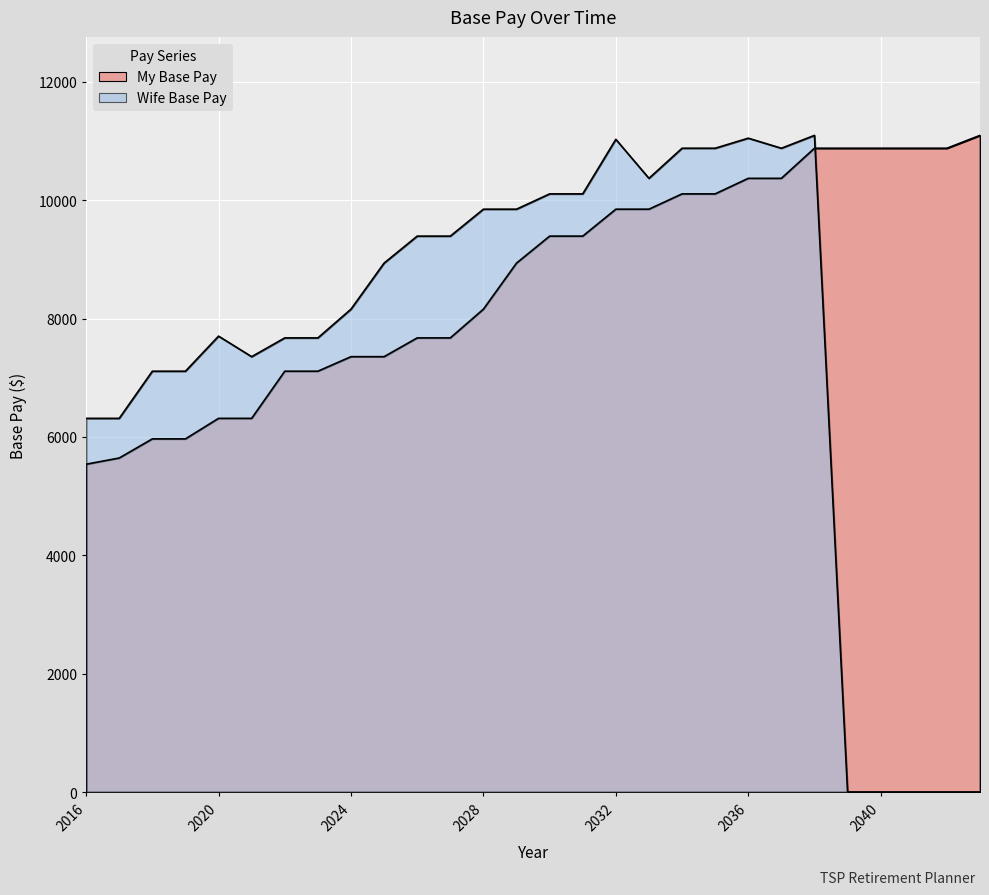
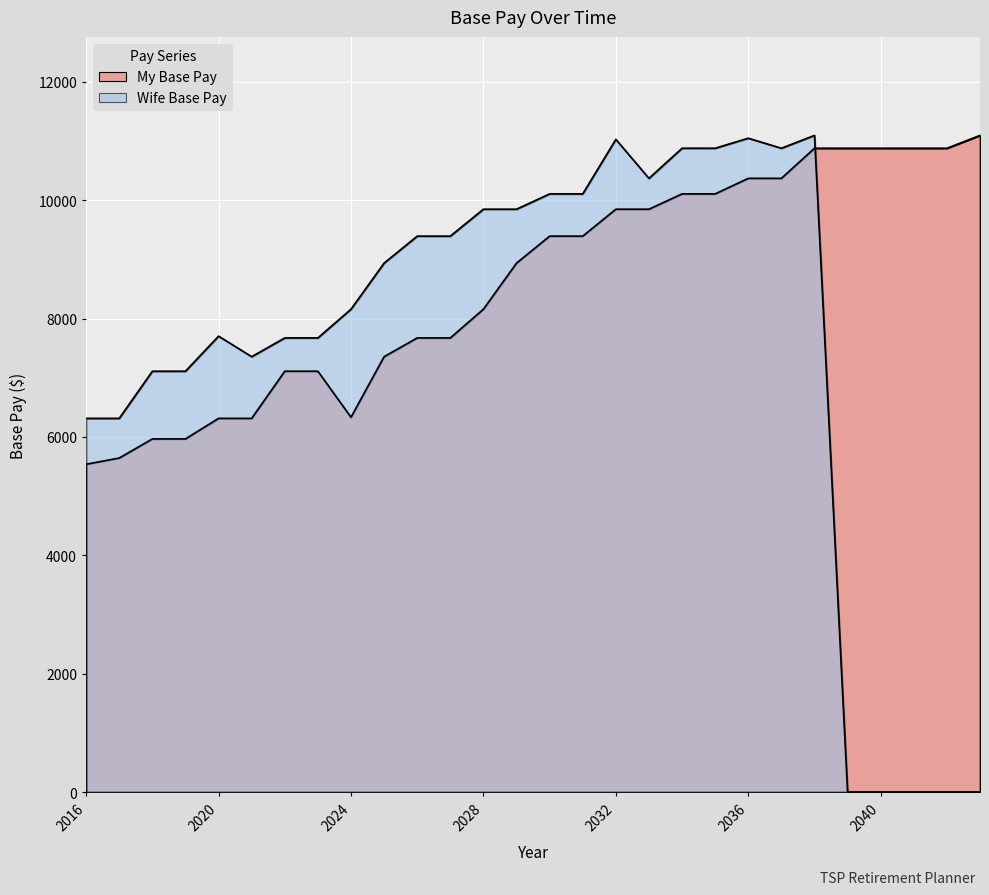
My Base Pay, 2024: 7400 -> 6300
